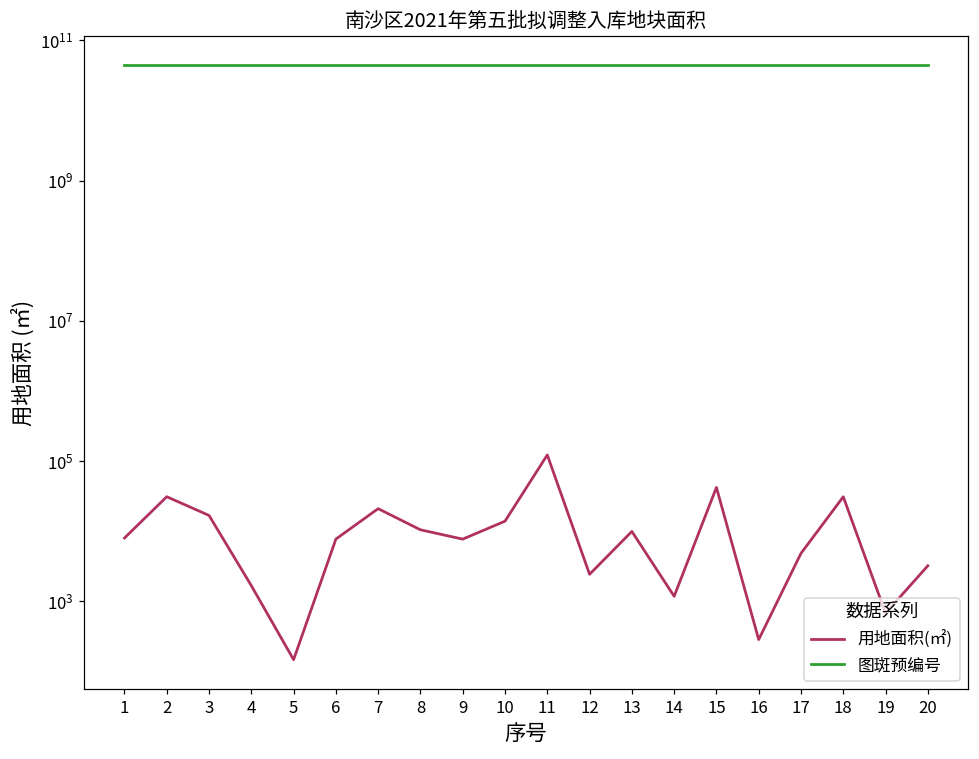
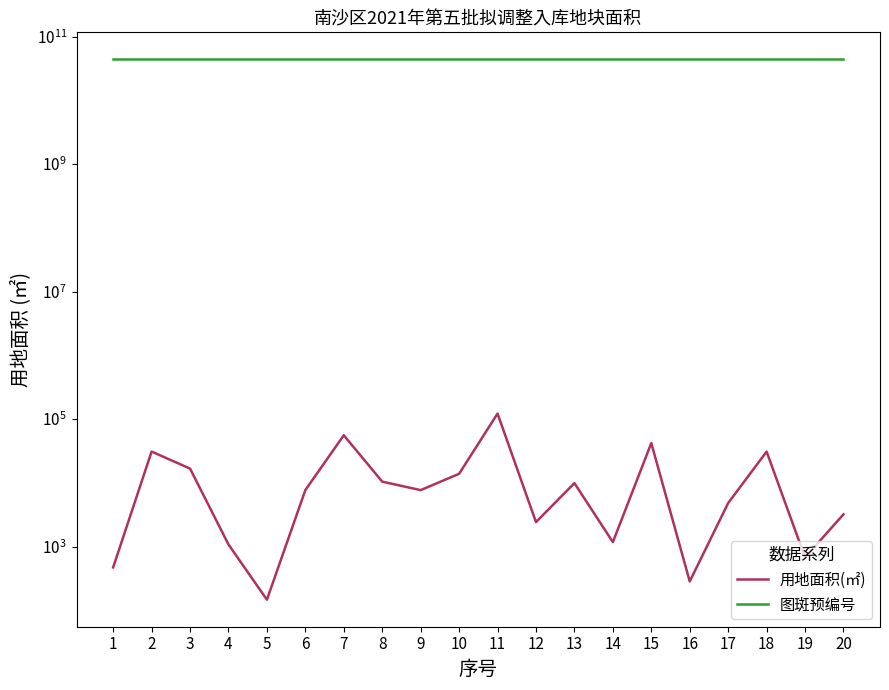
用地面积(㎡), 1: 8000 -> 500
用地面积(㎡), 4: 1700 -> 1100
用地面积(㎡), 7: 21000 -> 60000
